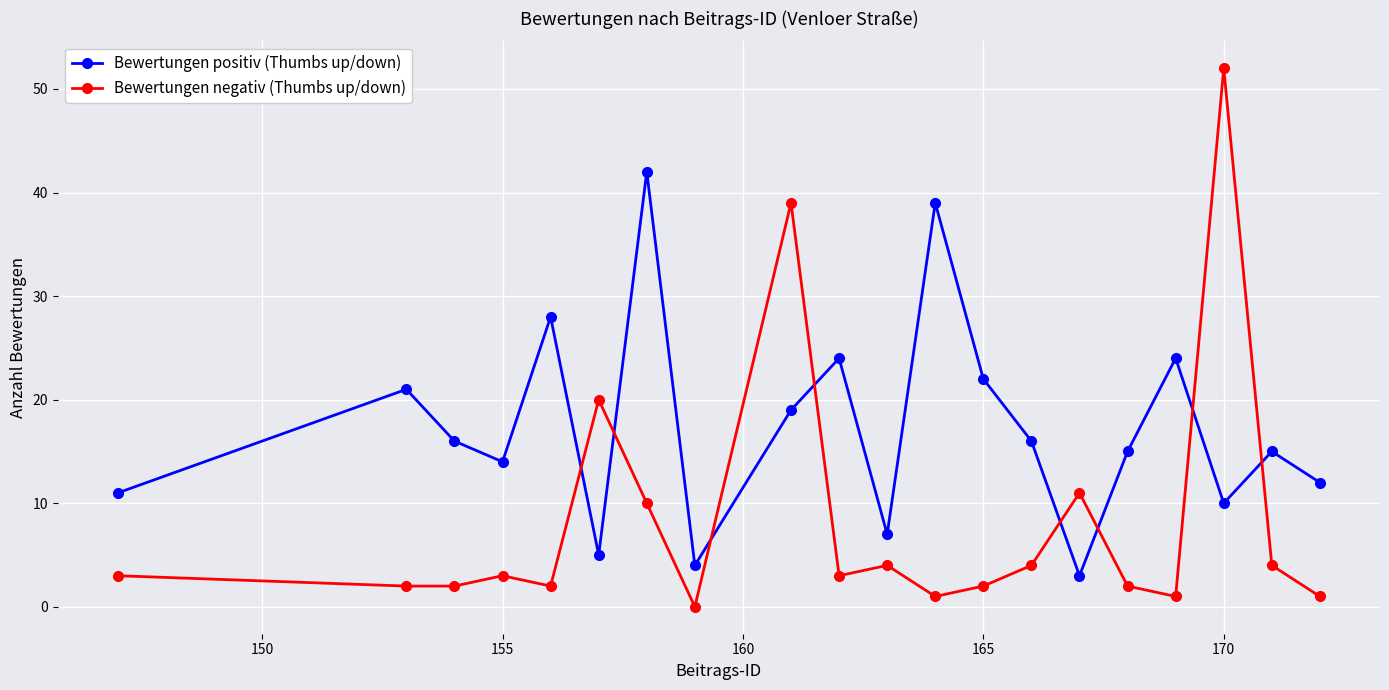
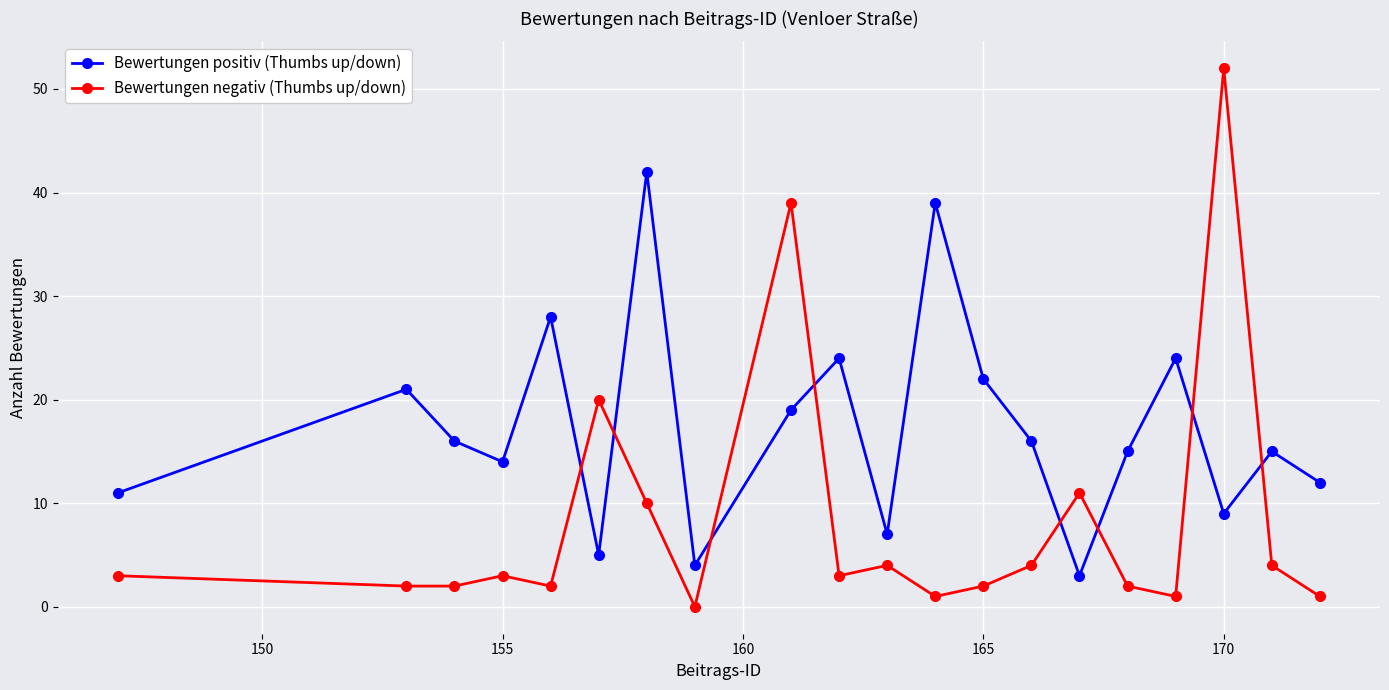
Bewertungen positiv (Thumbs up/down), 170: 10 -> 9
